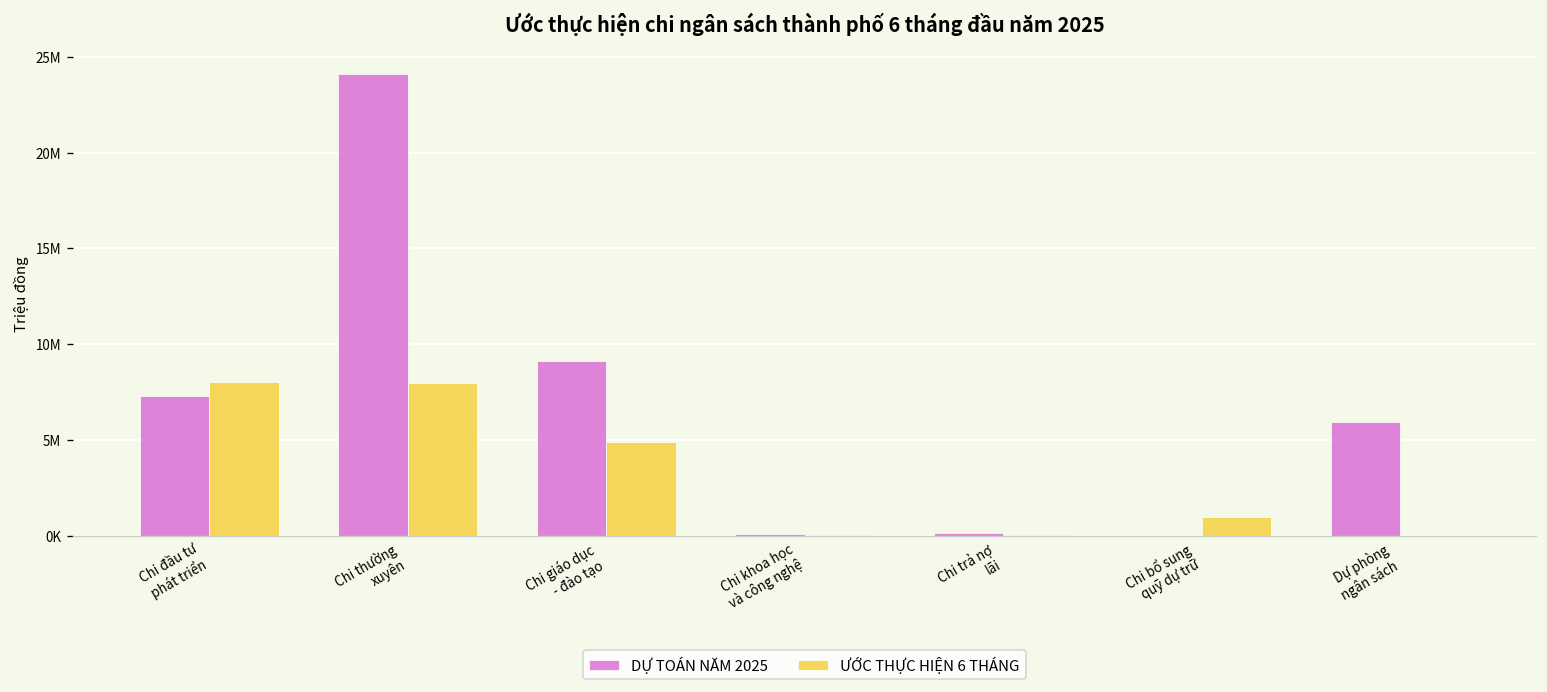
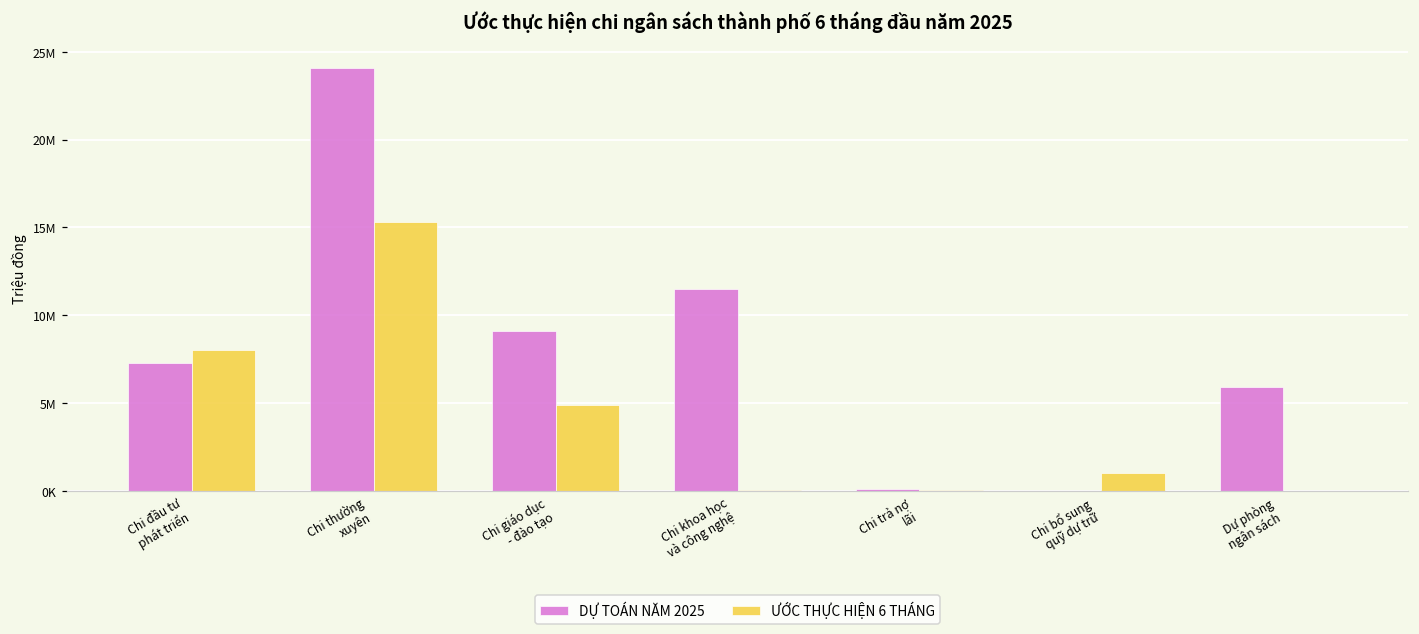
ƯỚC THỰC HIỆN 6 THÁNG, Chi thường xuyên: 8000000 -> 15300000
DỰ TOÁN NĂM 2025, Chi khoa học và công nghệ: 100000 -> 11500000
